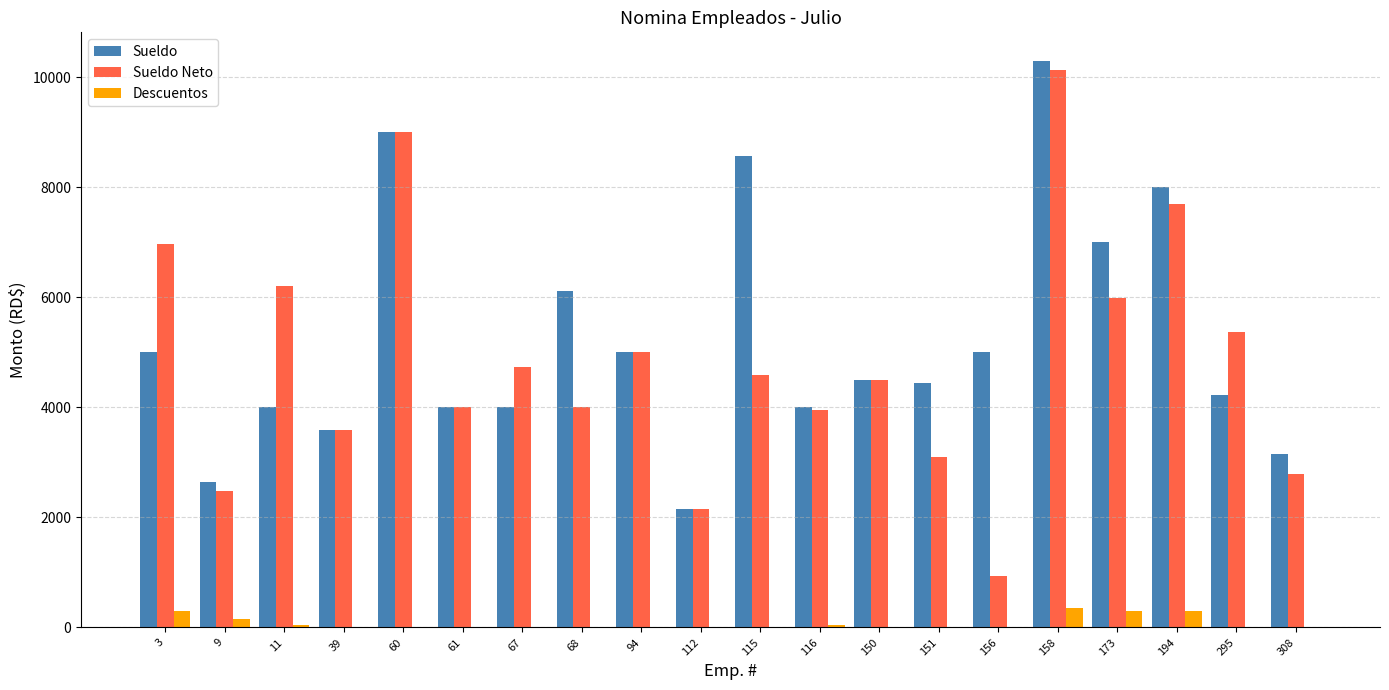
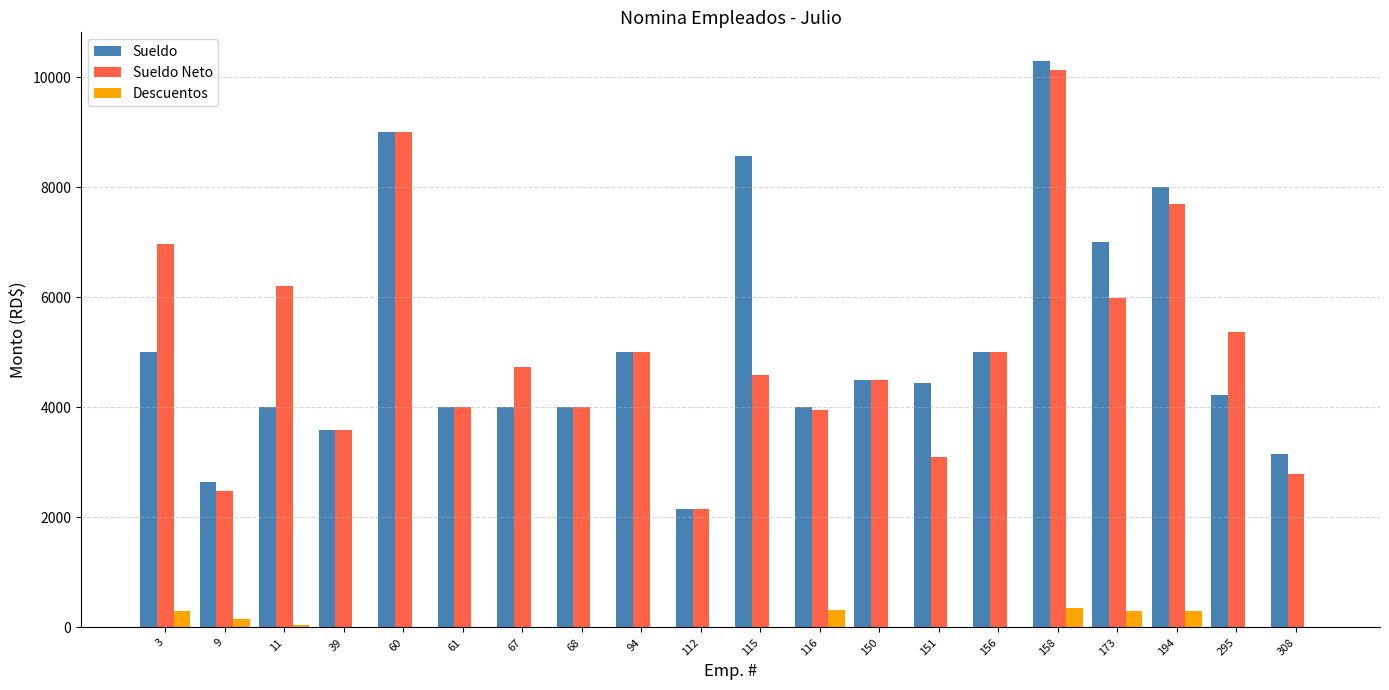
Sueldo, 68: 6100 -> 4000
Descuentos, 116: 100 -> 300
Sueldo Neto, 156: 900 -> 5000
